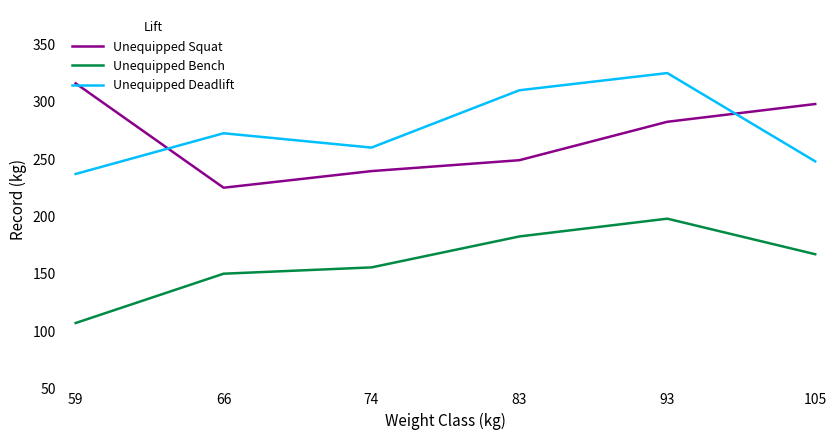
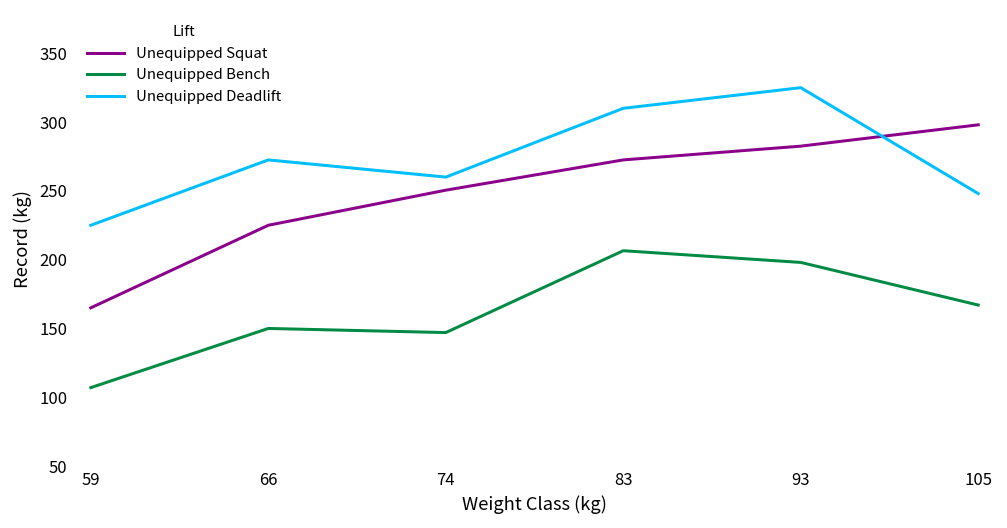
Unequipped Squat, 59: 316 -> 165
Unequipped Deadlift, 59: 237 -> 225
Unequipped Squat, 74: 240 -> 251
Unequipped Bench, 74: 156 -> 147
Unequipped Squat, 83: 249 -> 273
Unequipped Bench, 83: 183 -> 207
